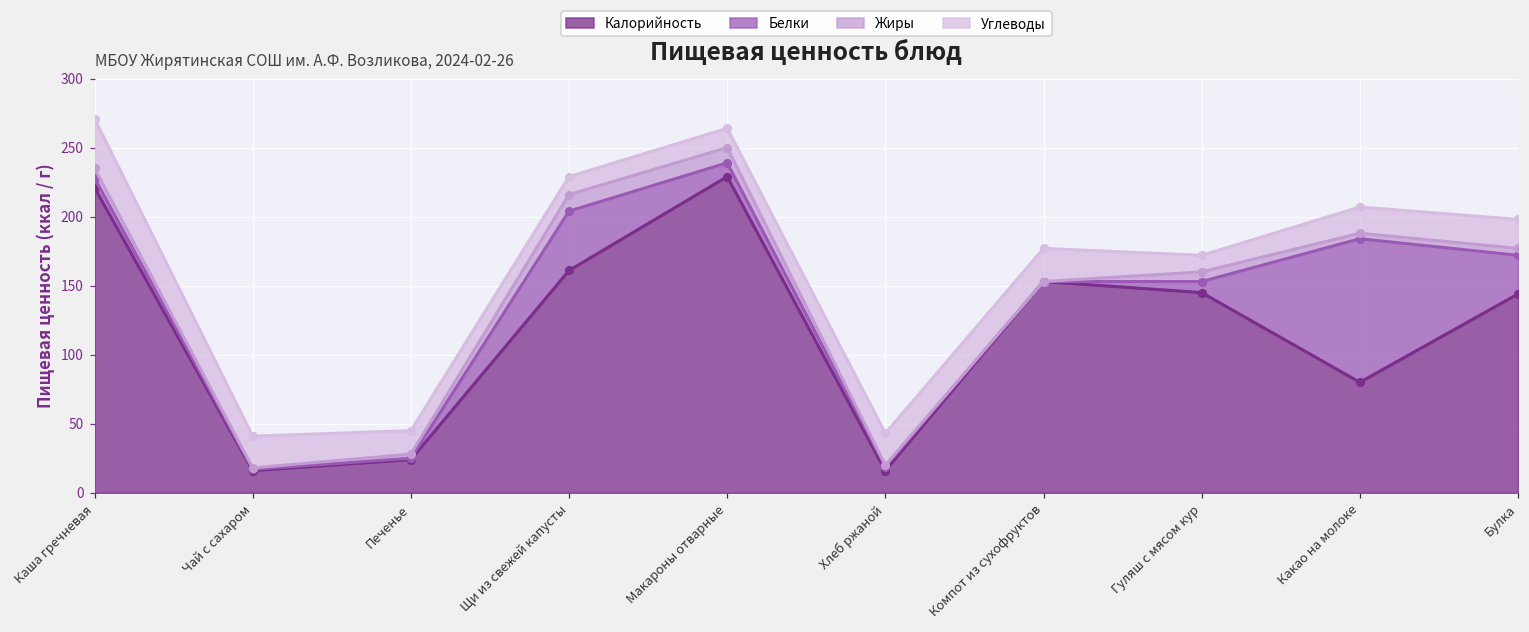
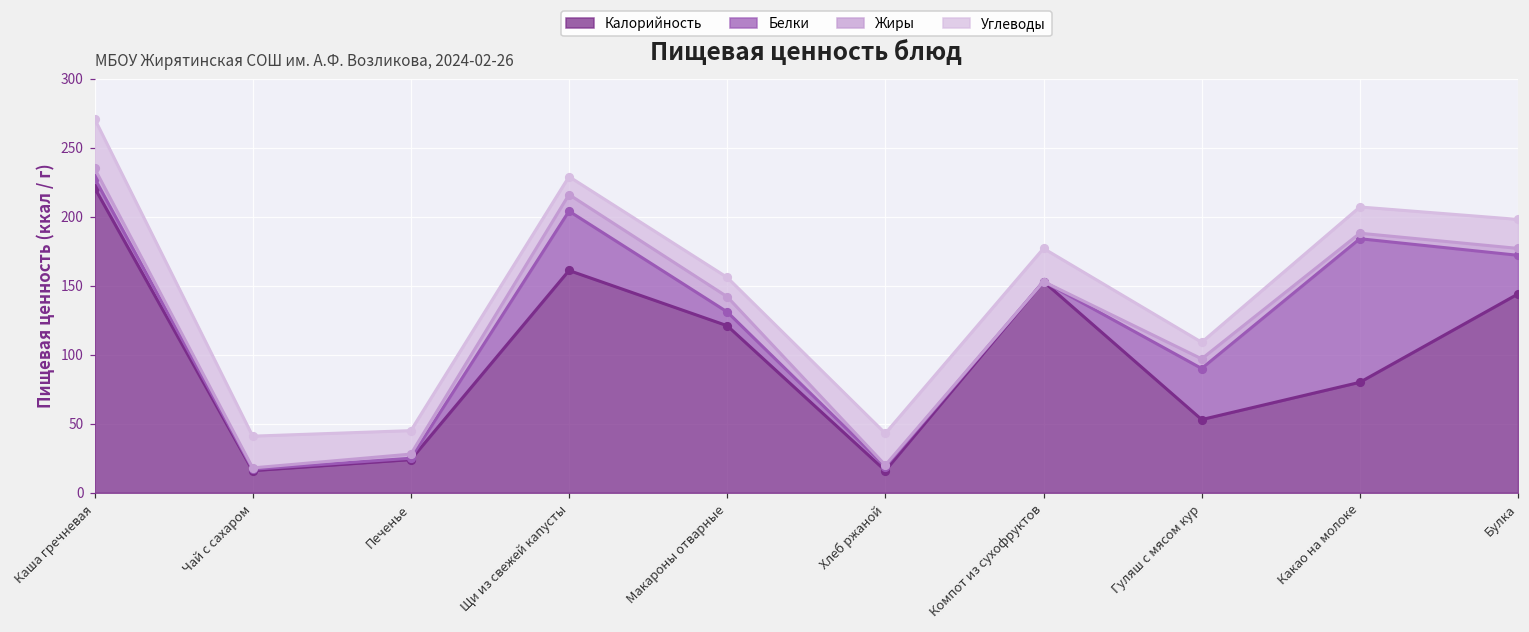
Калорийность, Макароны отварные: 229 -> 121
Калорийность, Гуляш с мясом кур: 145 -> 53
Белки, Гуляш с мясом кур: 8 -> 37
